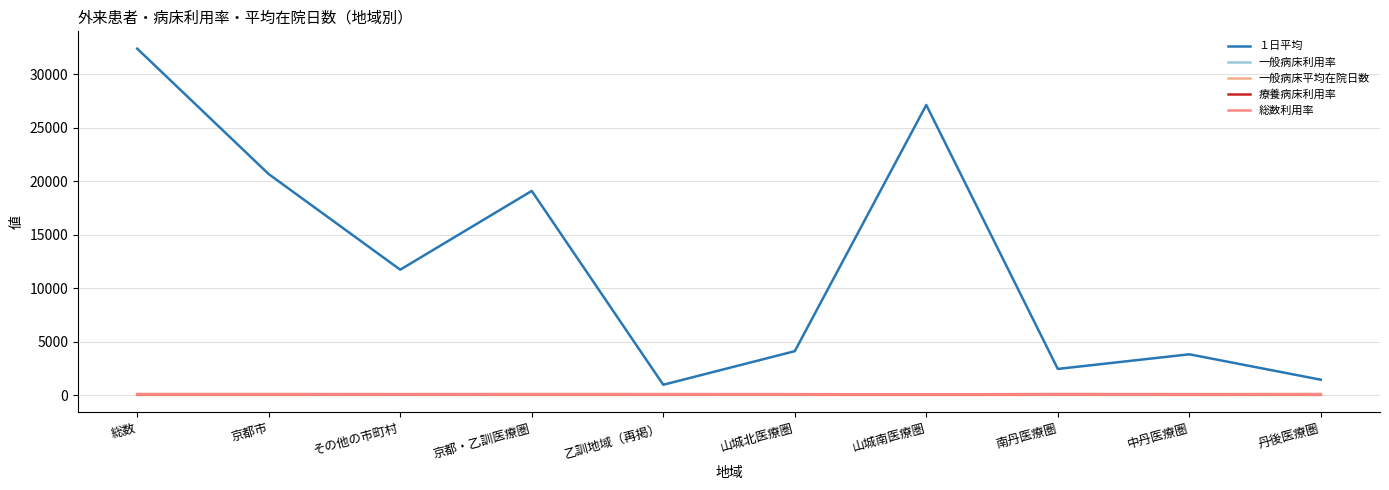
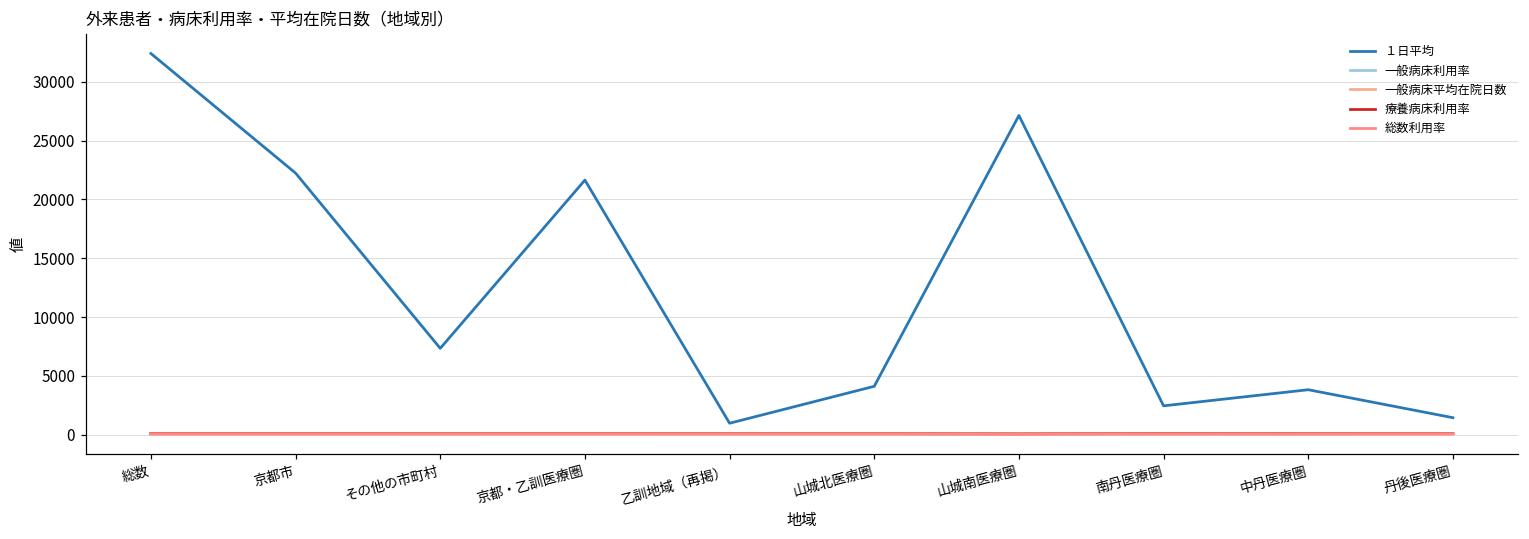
１日平均, 京都市: 20700 -> 22200
１日平均, その他の市町村: 11700 -> 7300
１日平均, 京都・乙訓医療圏: 19100 -> 21600
